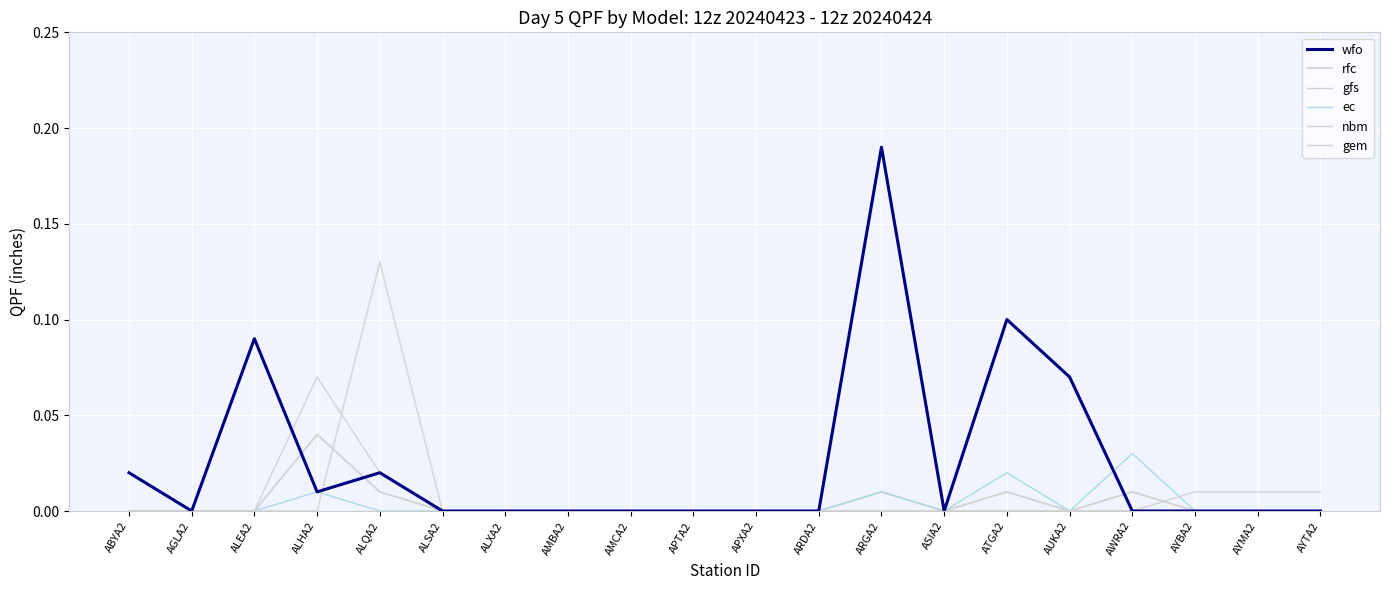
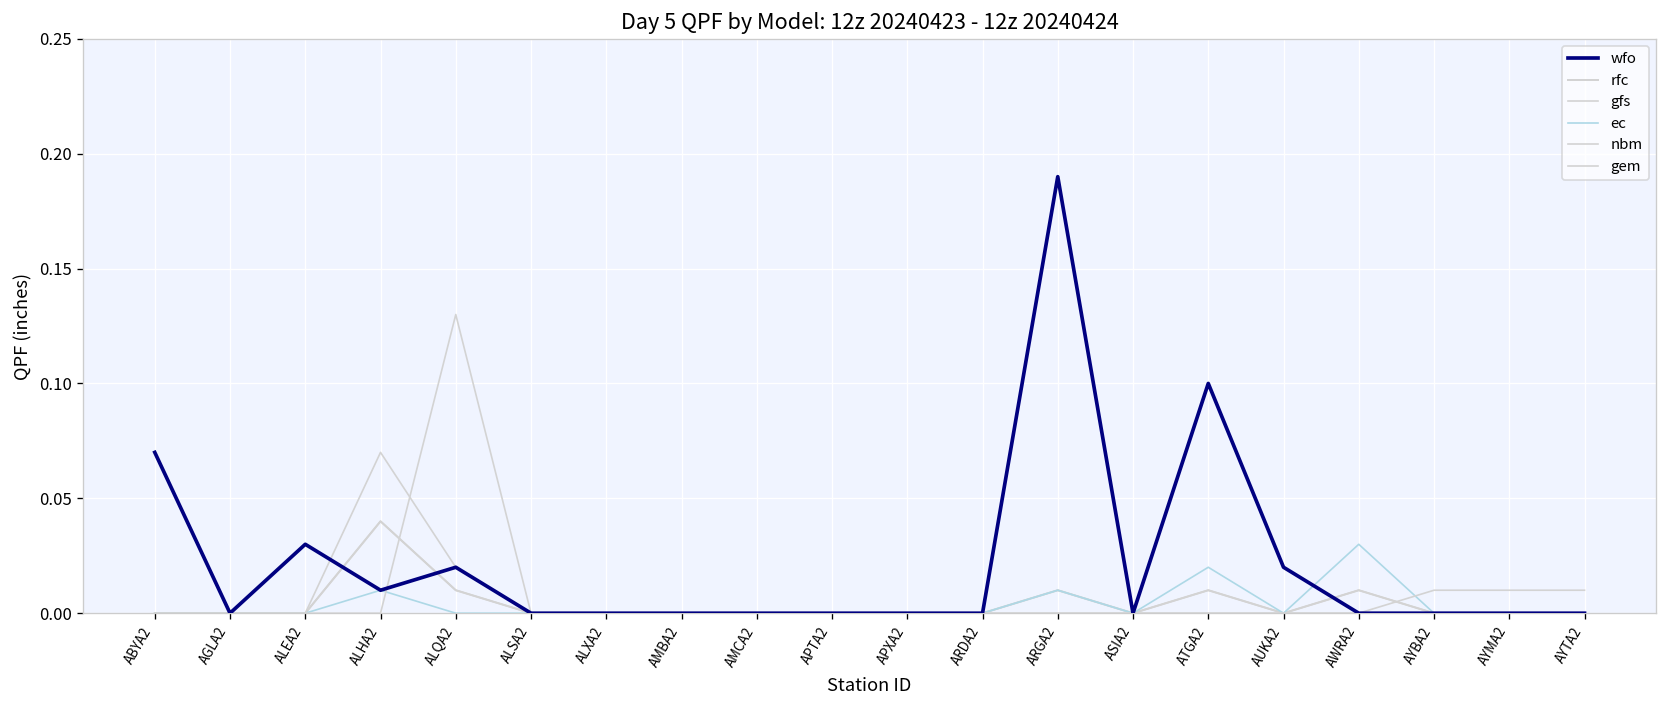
wfo, ABYA2: 0.02 -> 0.07
wfo, ALEA2: 0.09 -> 0.03
wfo, AUKA2: 0.07 -> 0.02
